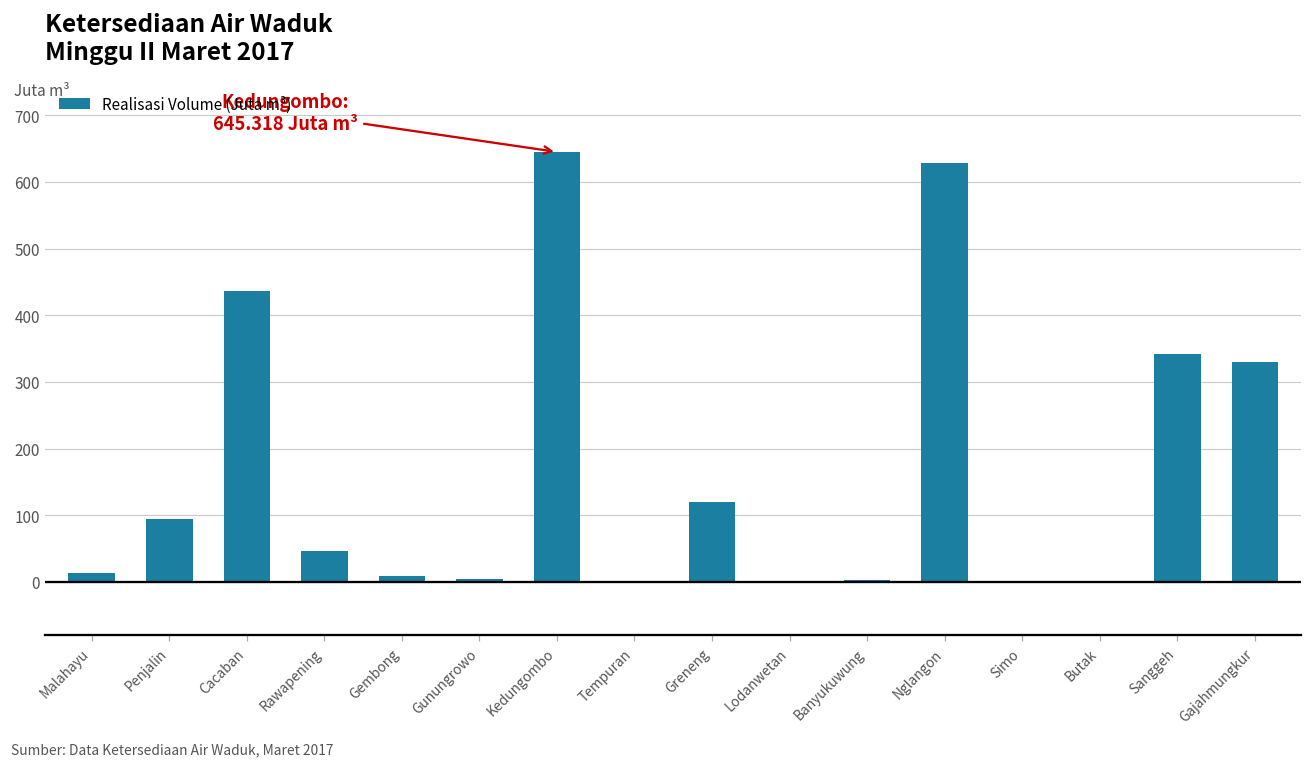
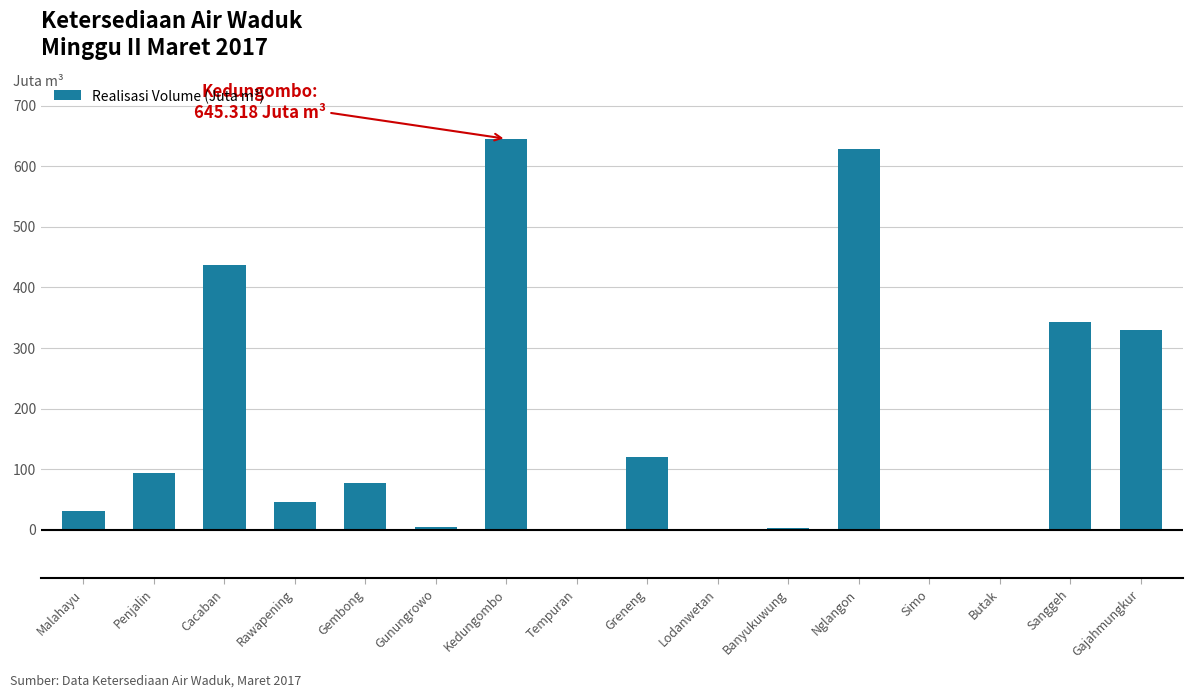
Malahayu: 10 -> 30
Gembong: 10 -> 80
